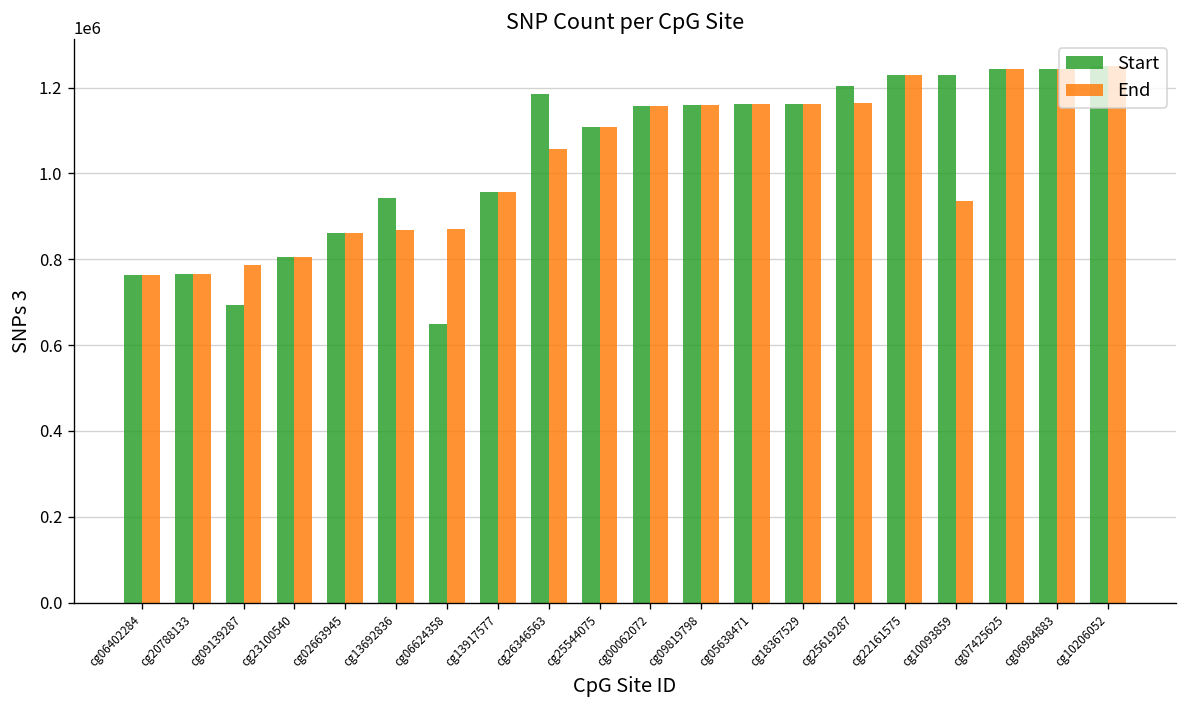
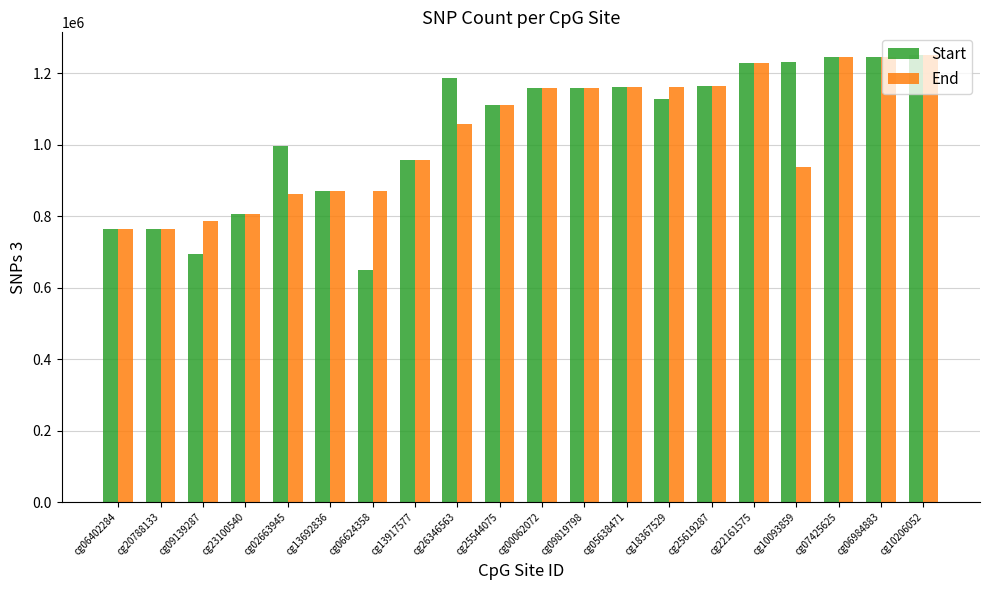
Start, cg02663945: 860000 -> 1000000
Start, cg13692836: 940000 -> 870000
Start, cg18367529: 1160000 -> 1130000
Start, cg25619287: 1200000 -> 1160000
